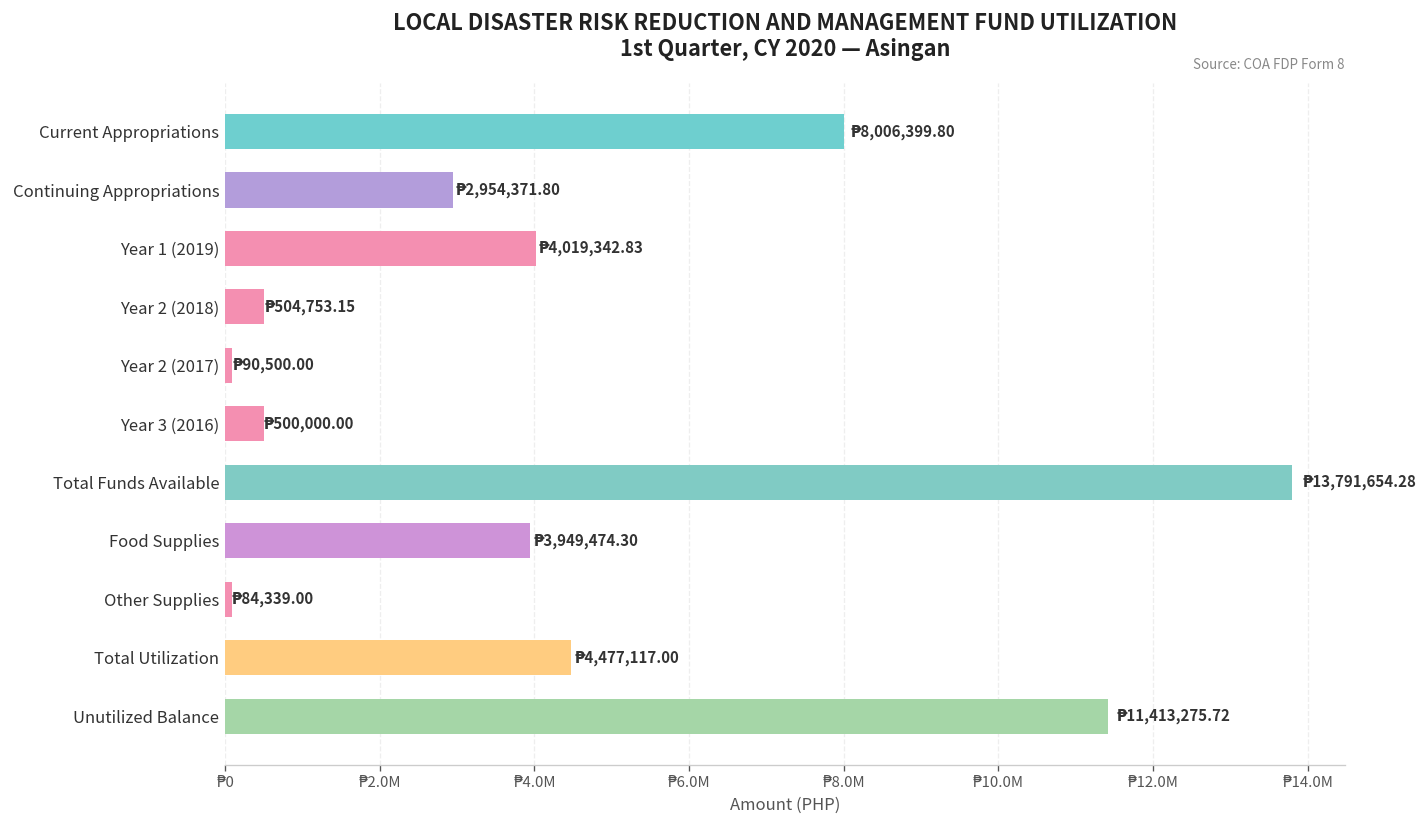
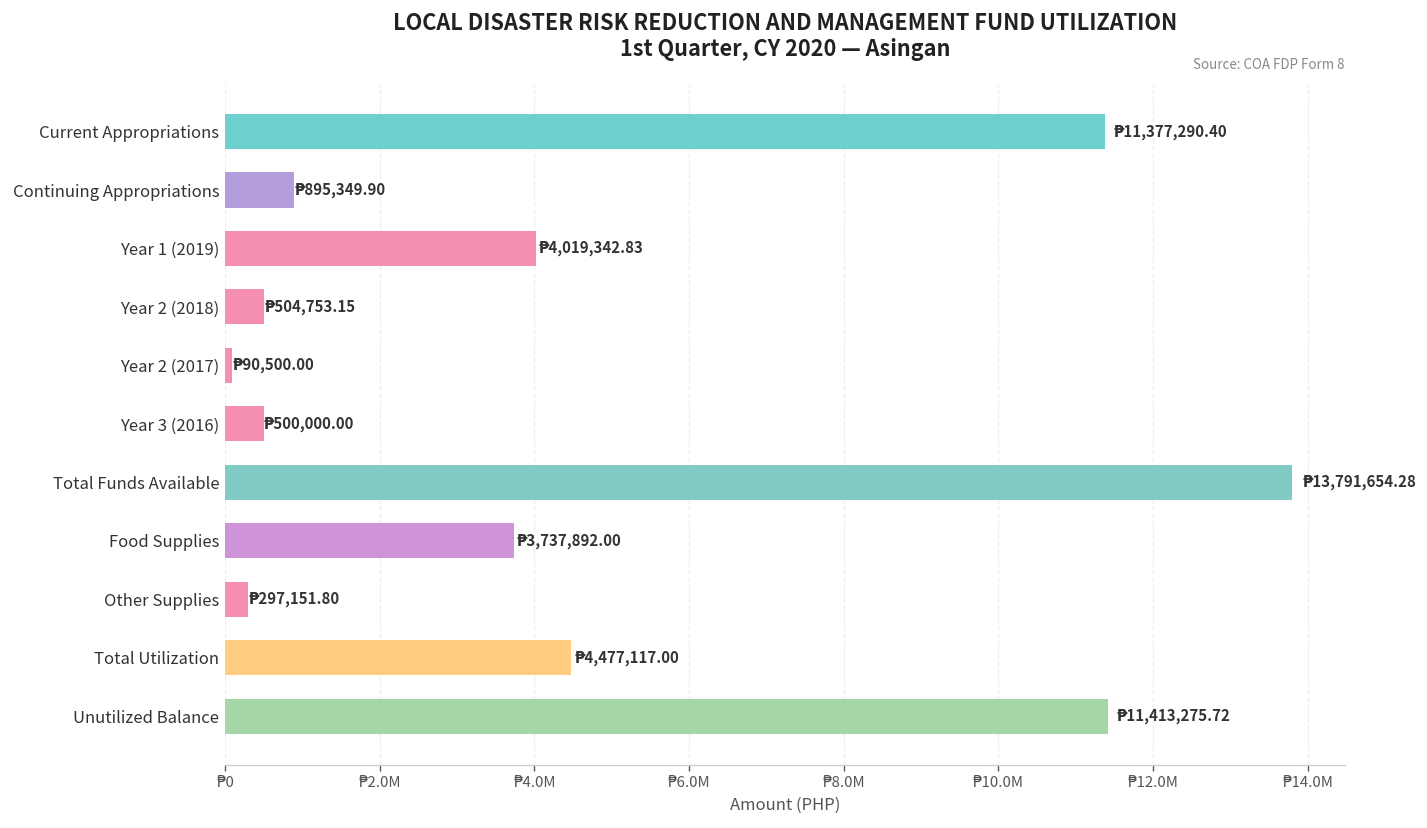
Current Appropriations: 8,006,399.80 -> 11,377,290.40
Continuing Appropriations: 2,954,371.80 -> 895,349.90
Food Supplies: 3,949,474.30 -> 3,737,892.00
Other Supplies: 84,339.00 -> 297,151.80
